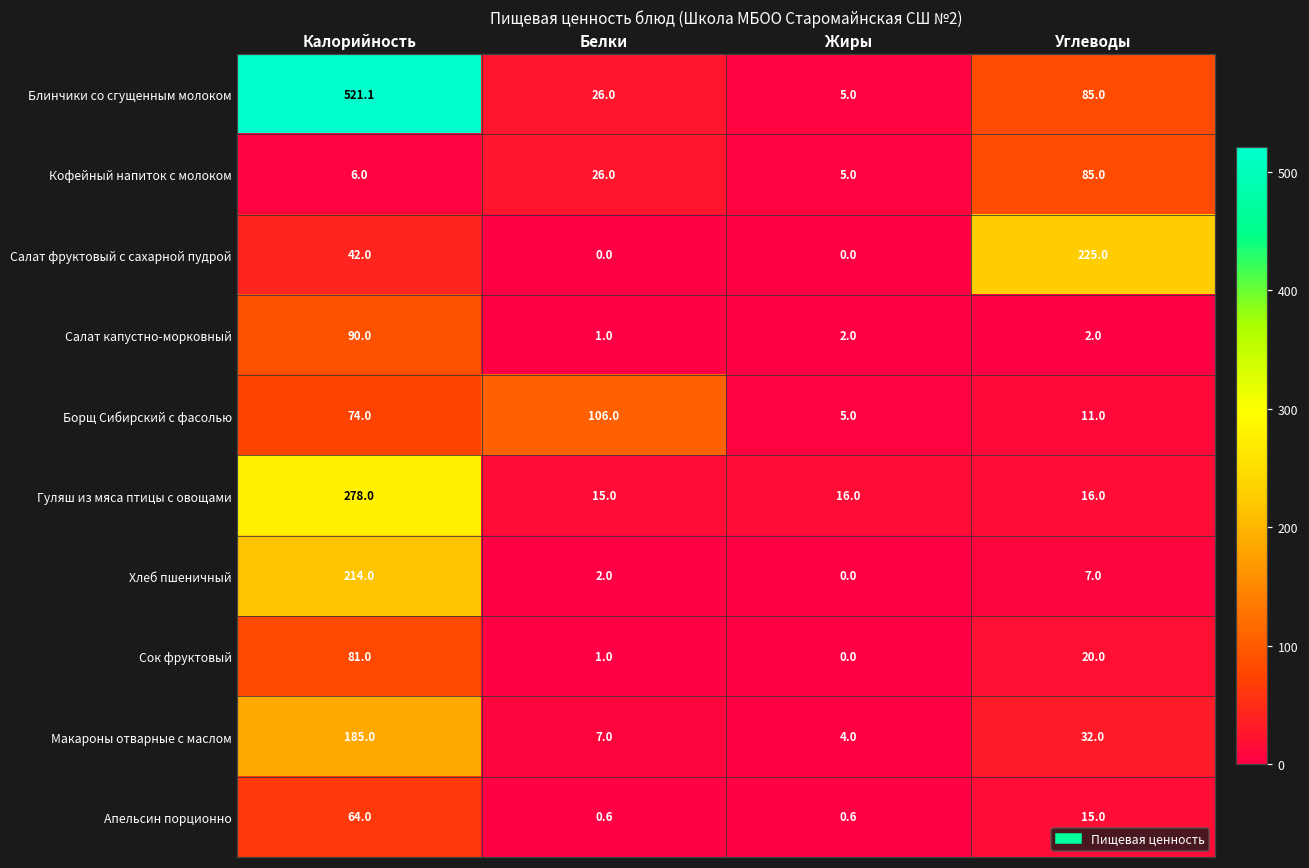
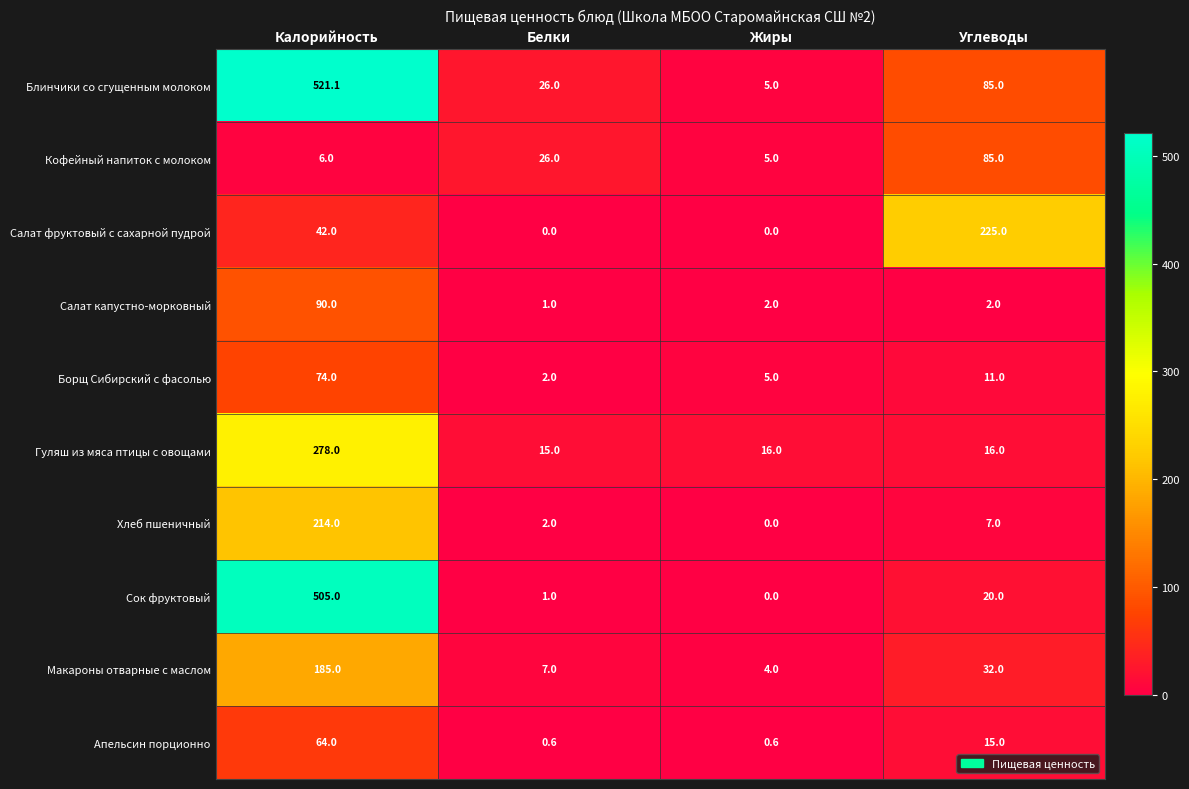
Борщ Сибирский с фасолью, Белки: 106.0 -> 2.0
Сок фруктовый, Калорийность: 81.0 -> 505.0
